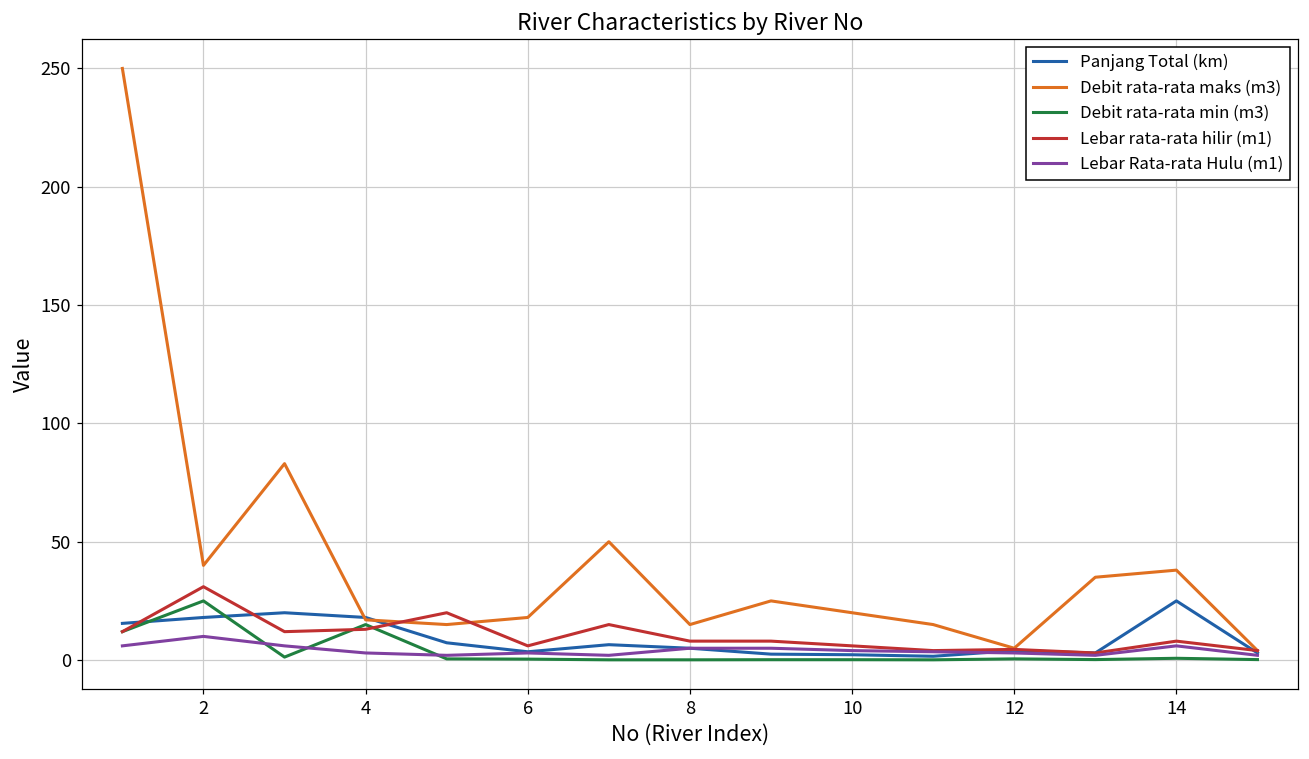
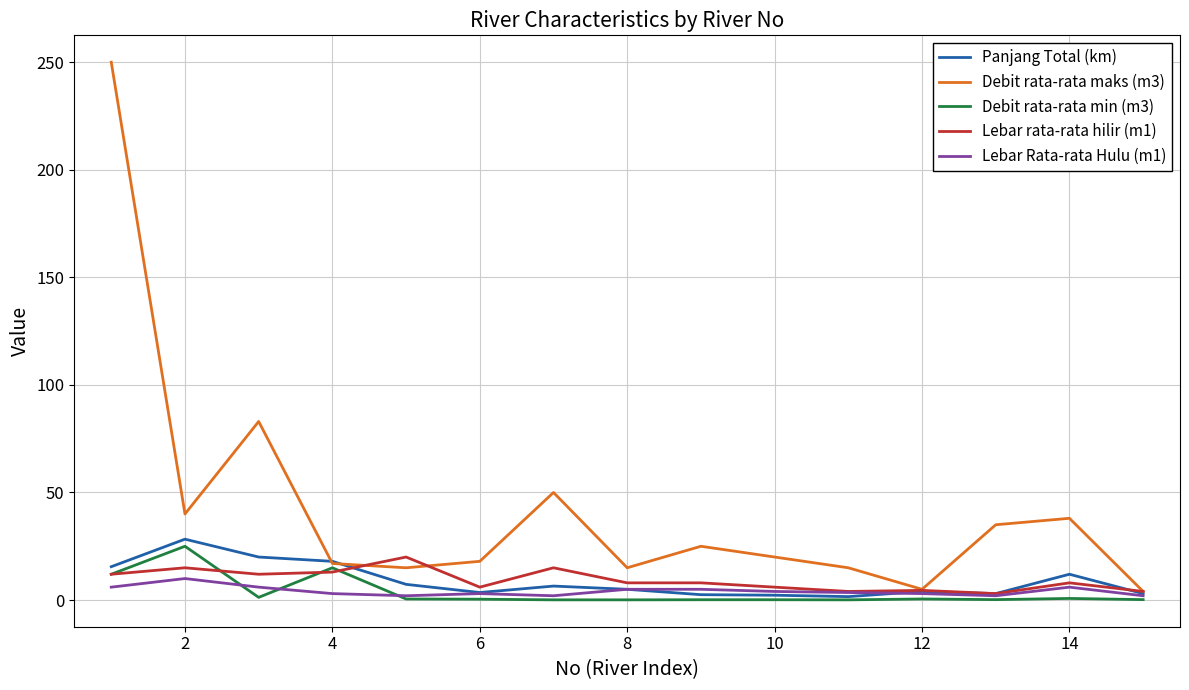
Panjang Total (km), 2: 18 -> 28
Lebar rata-rata hilir (m1), 2: 31 -> 15
Panjang Total (km), 14: 25 -> 12
